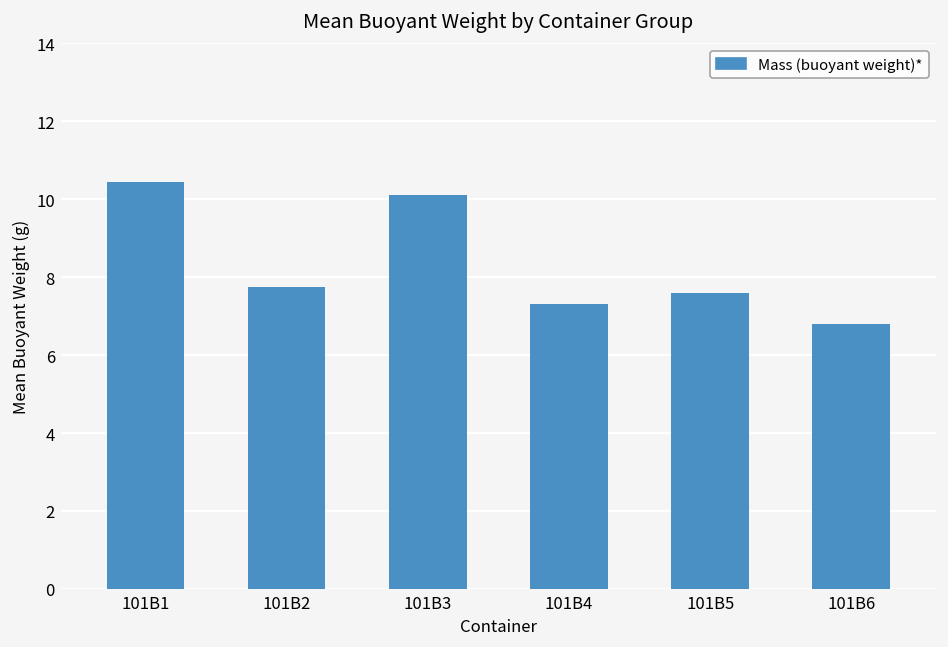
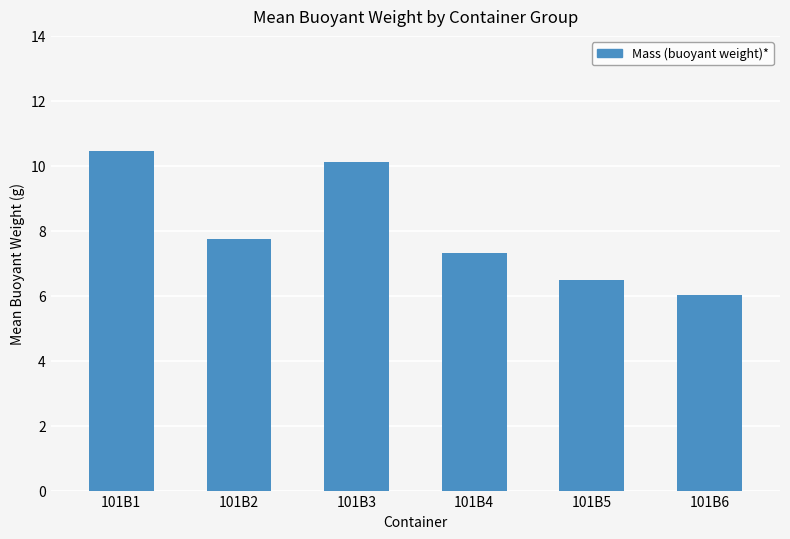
101B5: 7.6 -> 6.5
101B6: 6.8 -> 6.0
